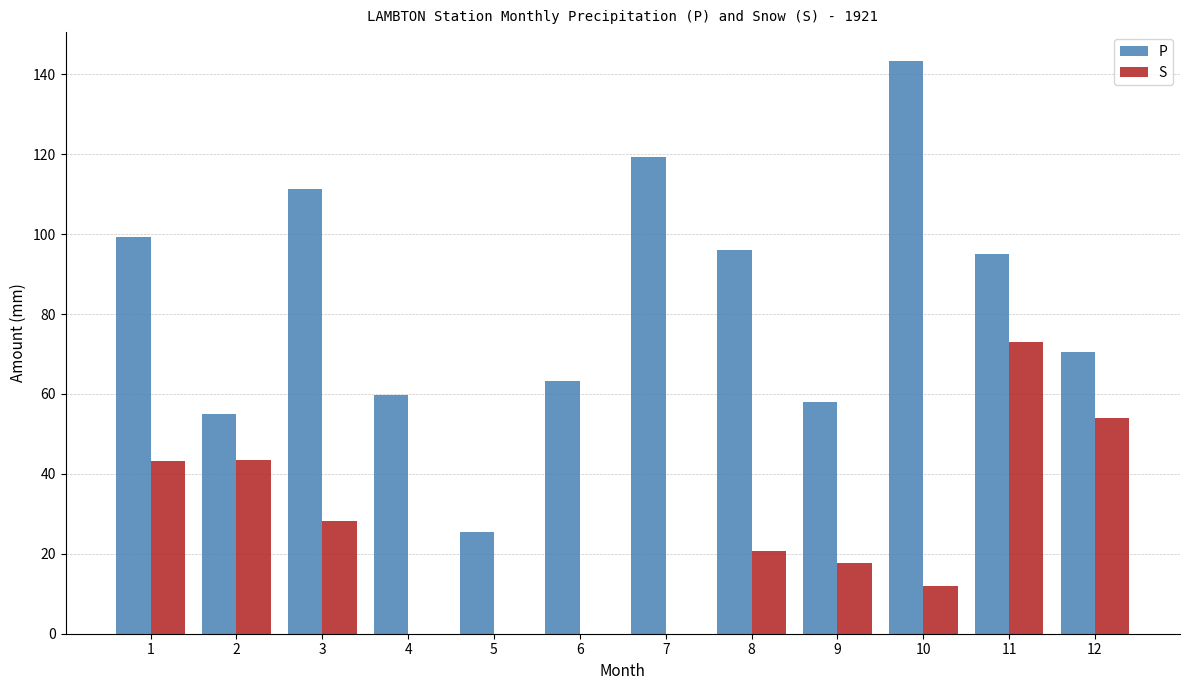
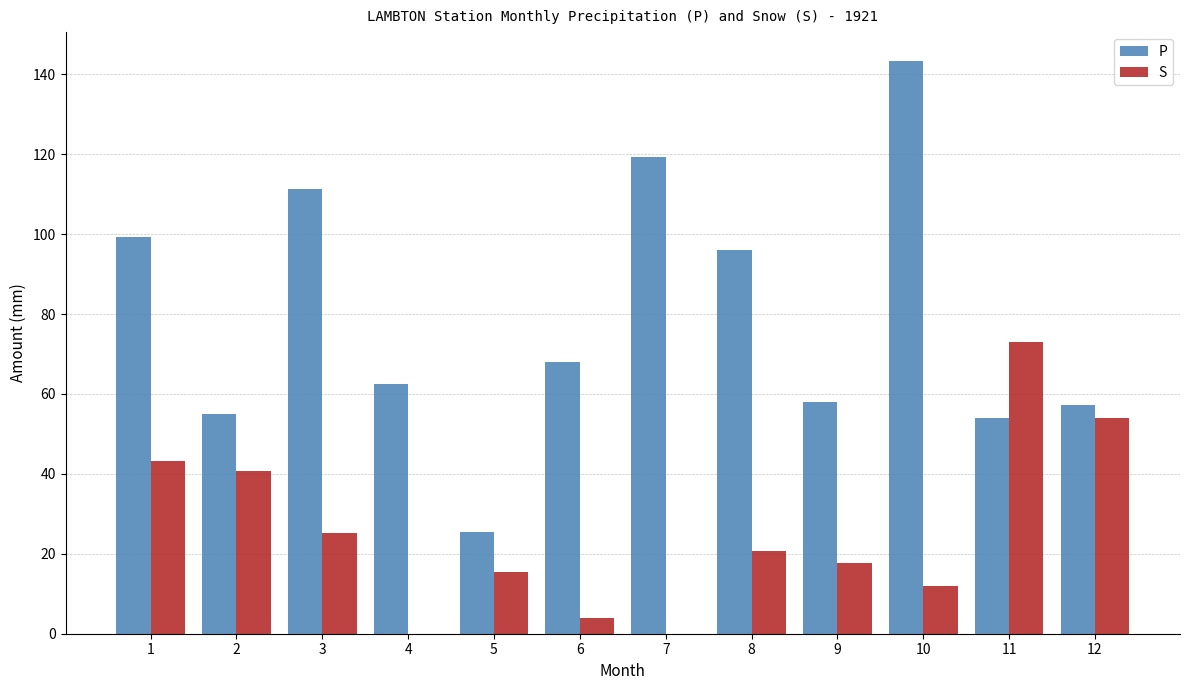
S, 2: 43 -> 41
S, 3: 28 -> 25
P, 4: 60 -> 62
S, 5: 0 -> 16
P, 6: 63 -> 68
S, 6: 0 -> 4
P, 11: 95 -> 54
P, 12: 71 -> 57
